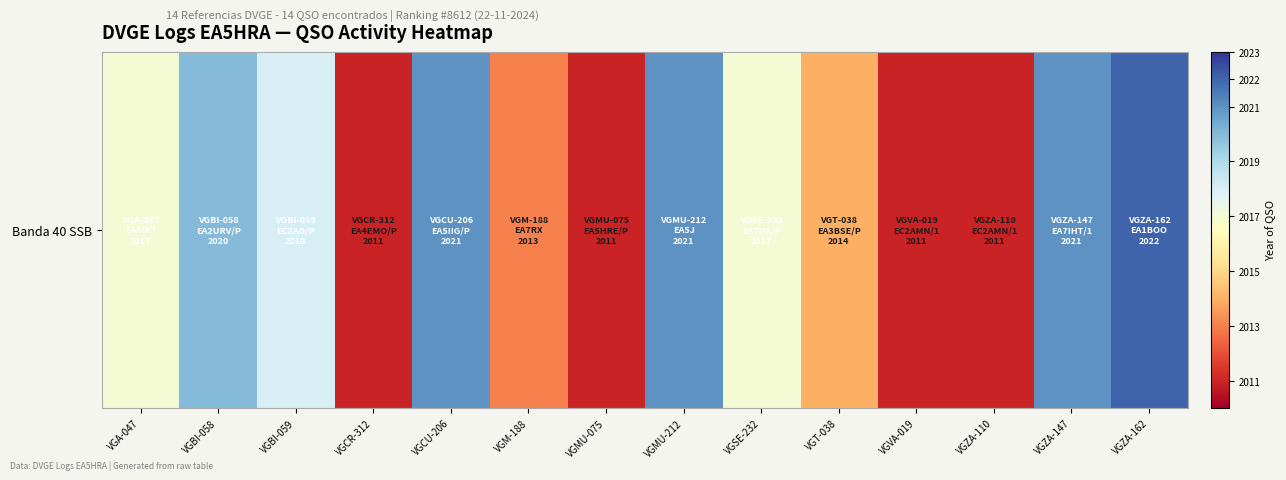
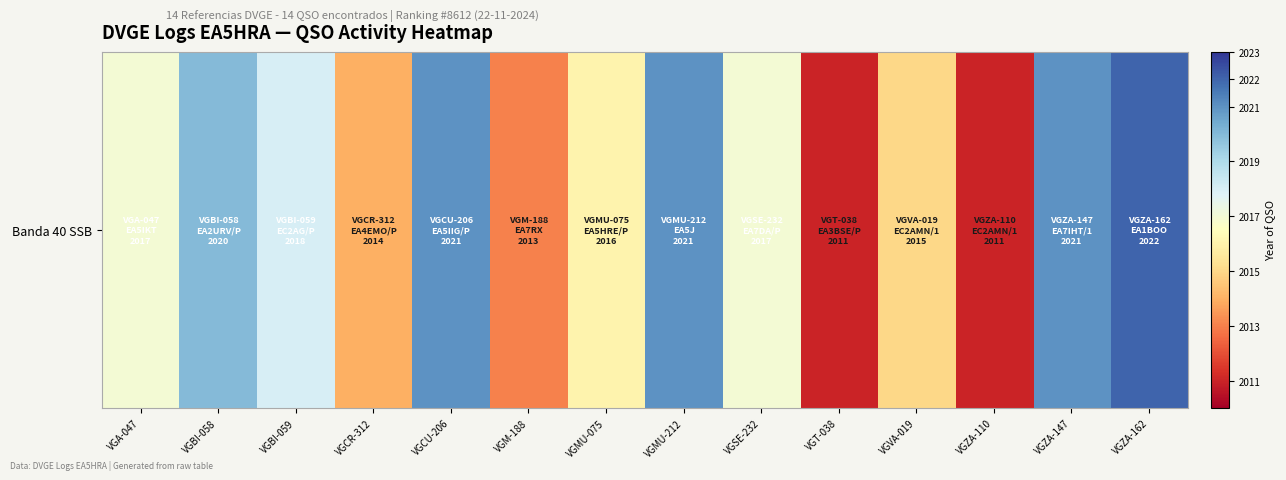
Banda 40 SSB, VGCR-312: 2011 -> 2014
Banda 40 SSB, VGMU-075: 2011 -> 2016
Banda 40 SSB, VGT-038: 2014 -> 2011
Banda 40 SSB, VGVA-019: 2011 -> 2015
